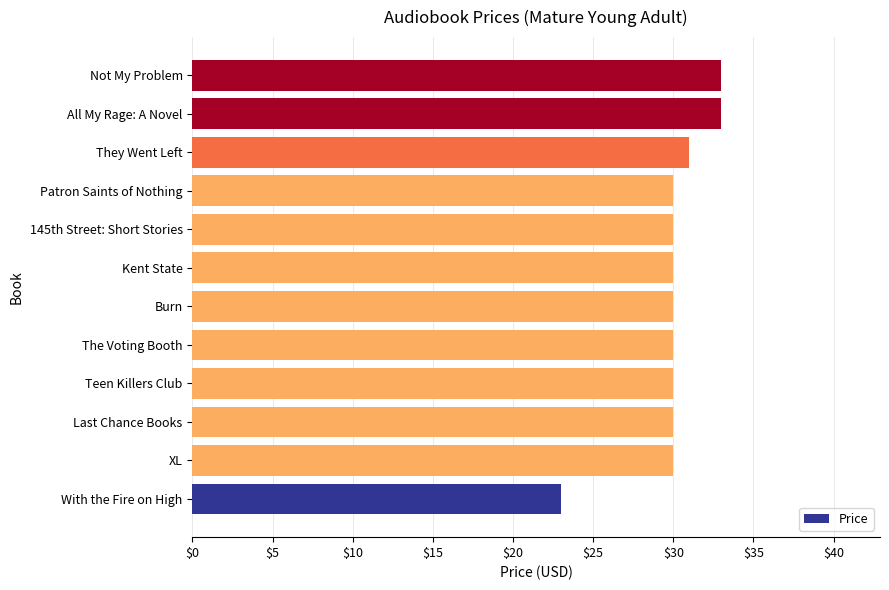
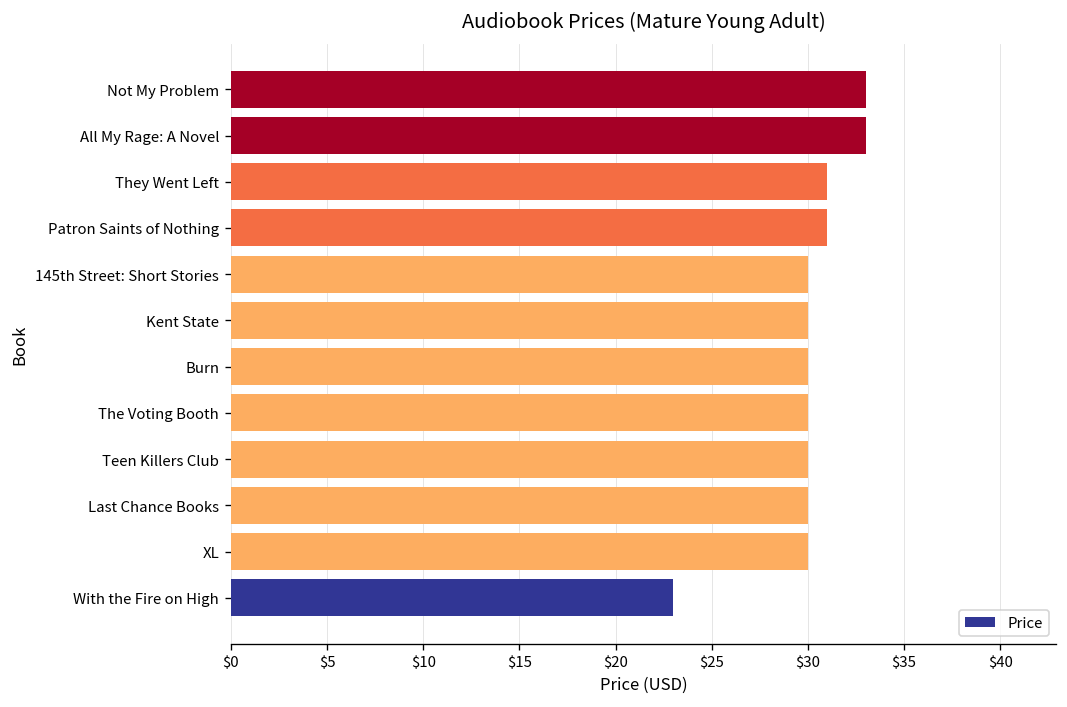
Patron Saints of Nothing: $30 -> $31
